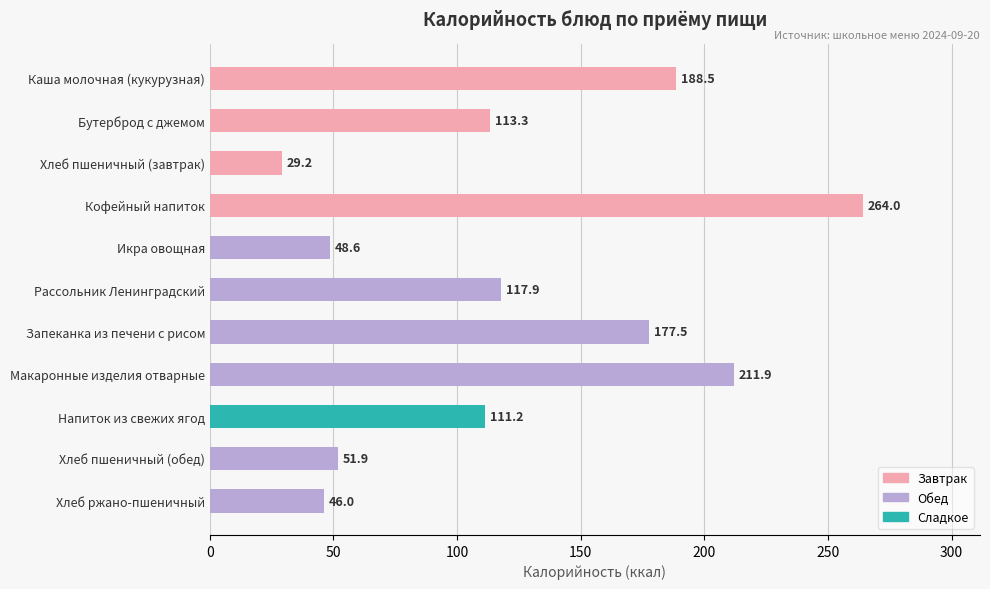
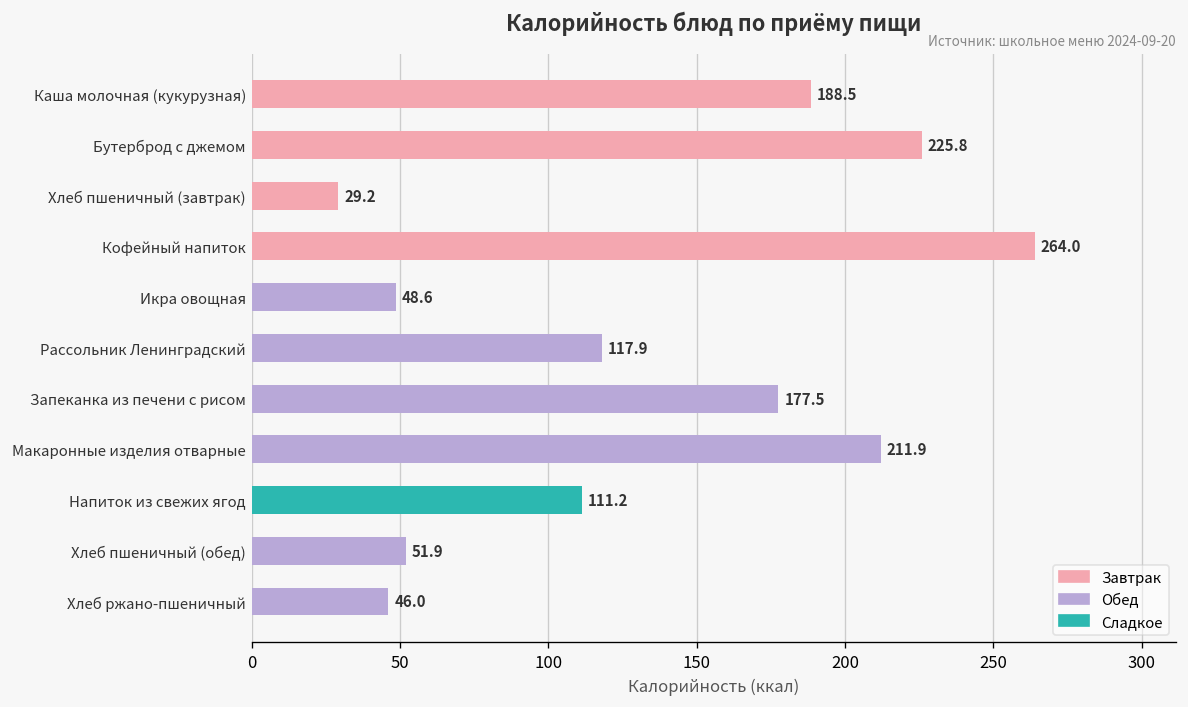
Бутерброд с джемом: 113.3 -> 225.8
